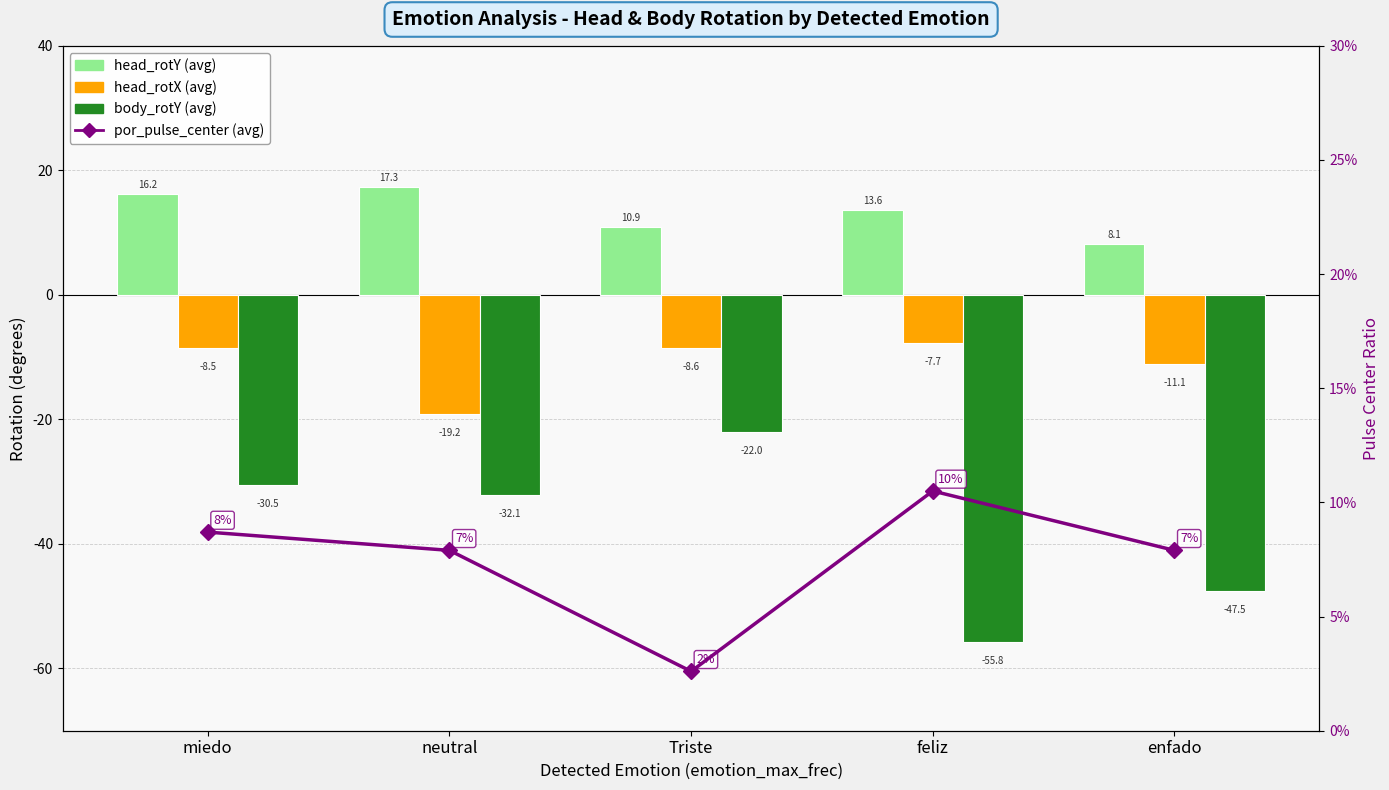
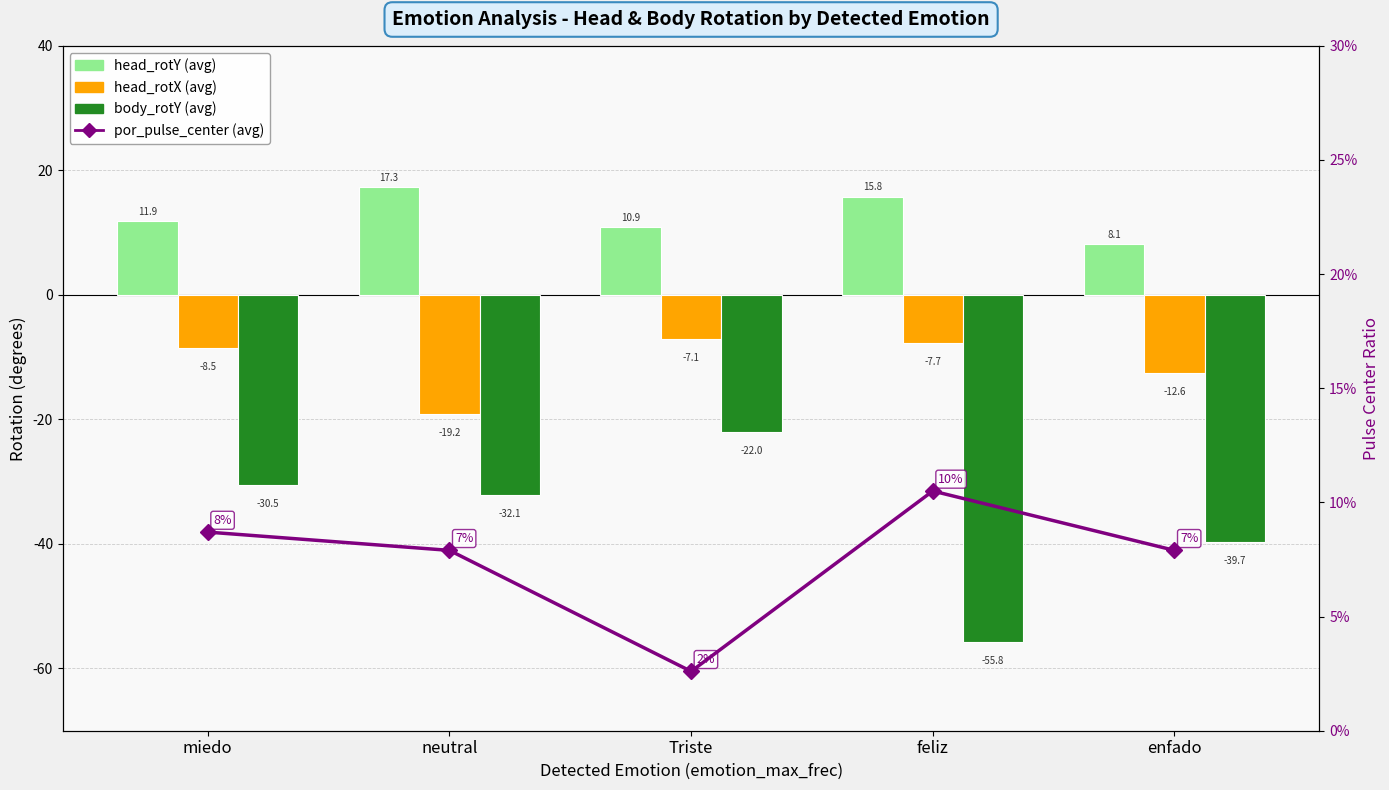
head_rotY (avg), miedo: 16.2 -> 11.9
head_rotX (avg), Triste: -8.6 -> -7.1
head_rotY (avg), feliz: 13.6 -> 15.8
head_rotX (avg), enfado: -11.1 -> -12.6
body_rotY (avg), enfado: -47.5 -> -39.7
